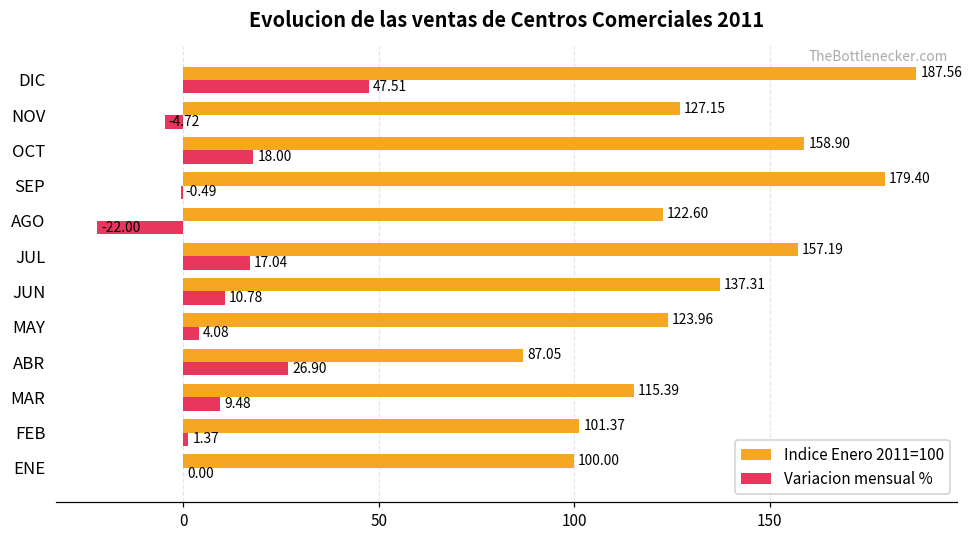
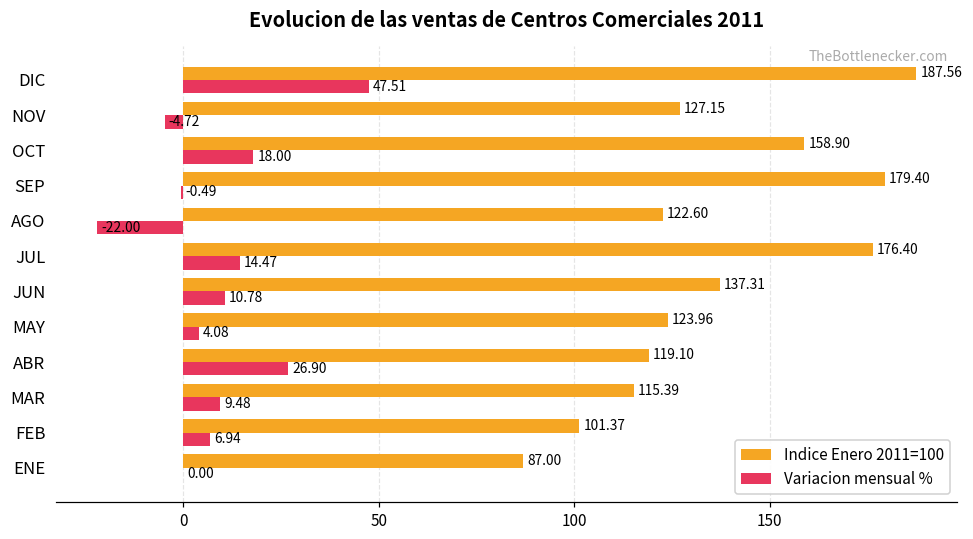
Indice Enero 2011=100, JUL: 157.19 -> 176.40
Variacion mensual %, JUL: 17.04 -> 14.47
Indice Enero 2011=100, ABR: 87.05 -> 119.10
Variacion mensual %, FEB: 1.37 -> 6.94
Indice Enero 2011=100, ENE: 100.00 -> 87.00
